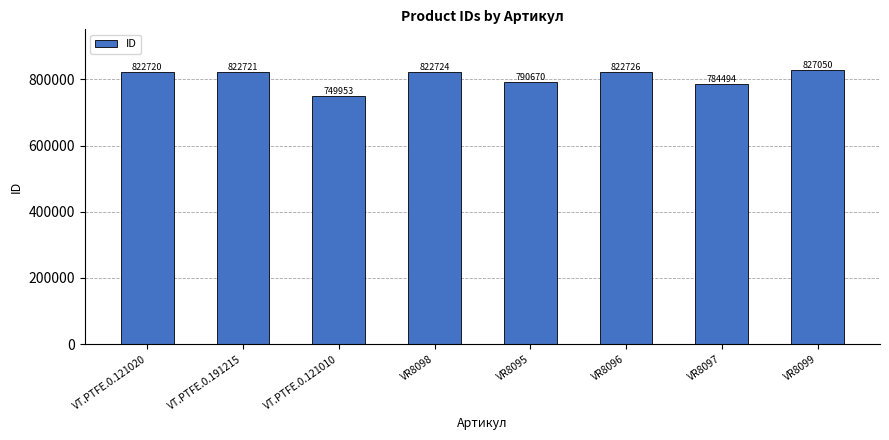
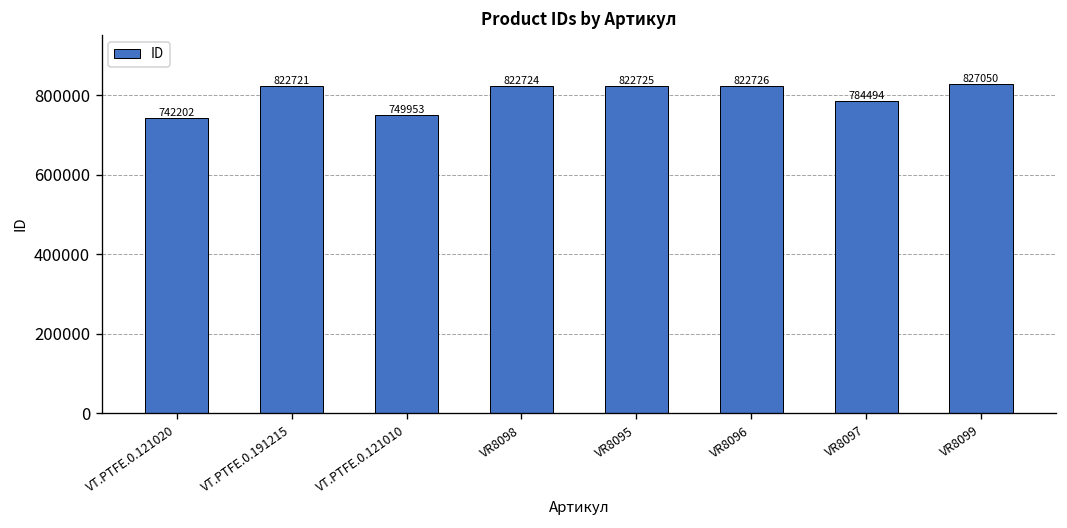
VT.PTFE.0.121020: 822720 -> 742202
VR8095: 790670 -> 822725
